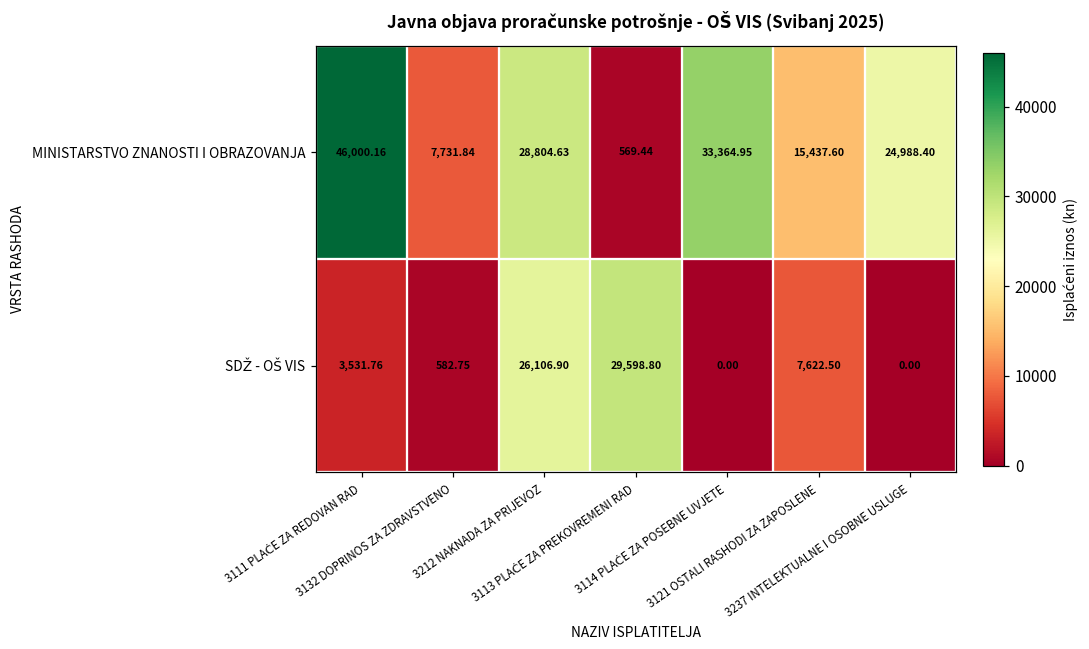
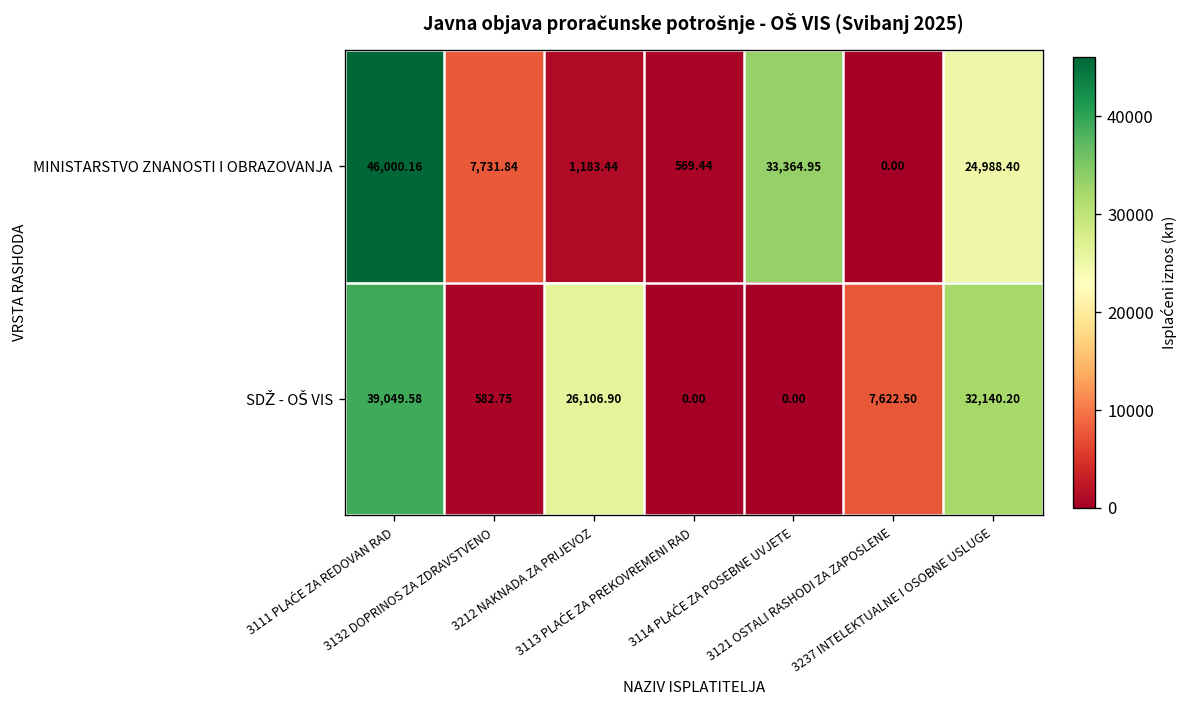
MINISTARSTVO ZNANOSTI I OBRAZOVANJA, 3212 NAKNADA ZA PRIJEVOZ: 28,804.63 -> 1,183.44
MINISTARSTVO ZNANOSTI I OBRAZOVANJA, 3121 OSTALI RASHODI ZA ZAPOSLENE: 15,437.60 -> 0.00
SDŽ - OŠ VIS, 3111 PLAĆE ZA REDOVAN RAD: 3,531.76 -> 39,049.58
SDŽ - OŠ VIS, 3113 PLAĆE ZA PREKOVREMENI RAD: 29,598.80 -> 0.00
SDŽ - OŠ VIS, 3237 INTELEKTUALNE I OSOBNE USLUGE: 0.00 -> 32,140.20
